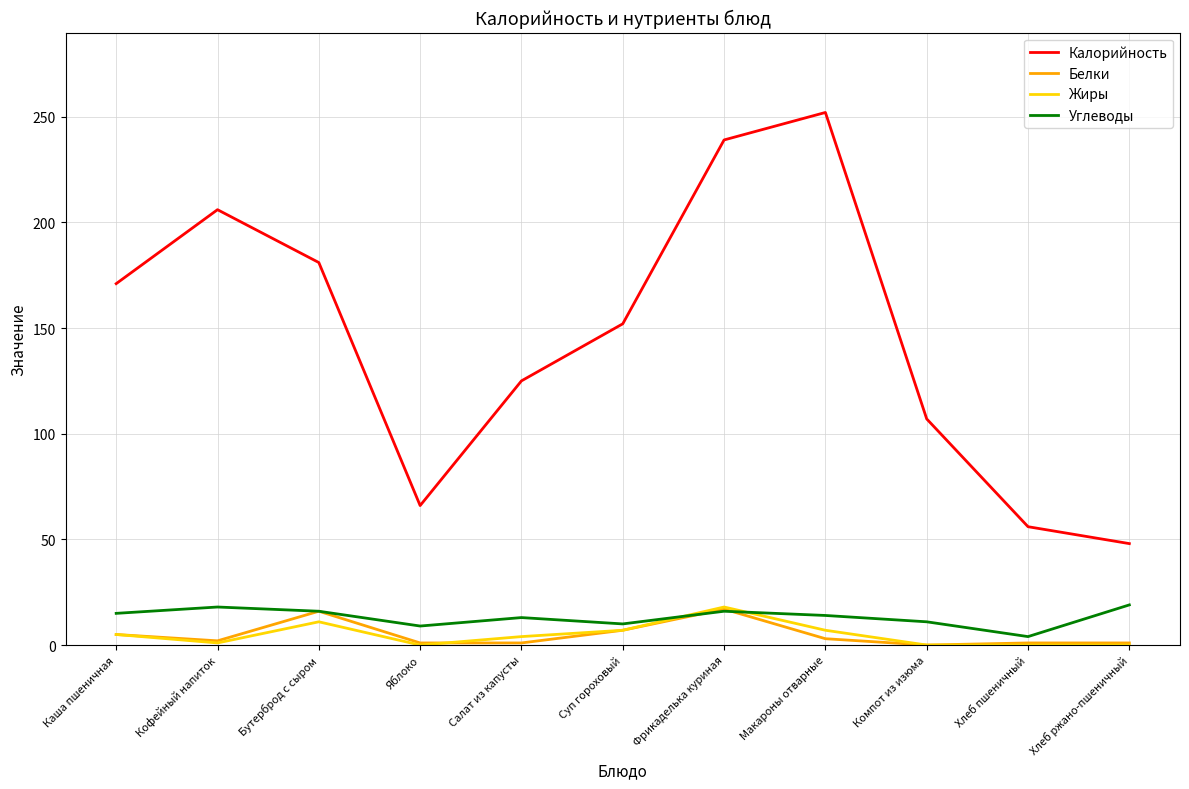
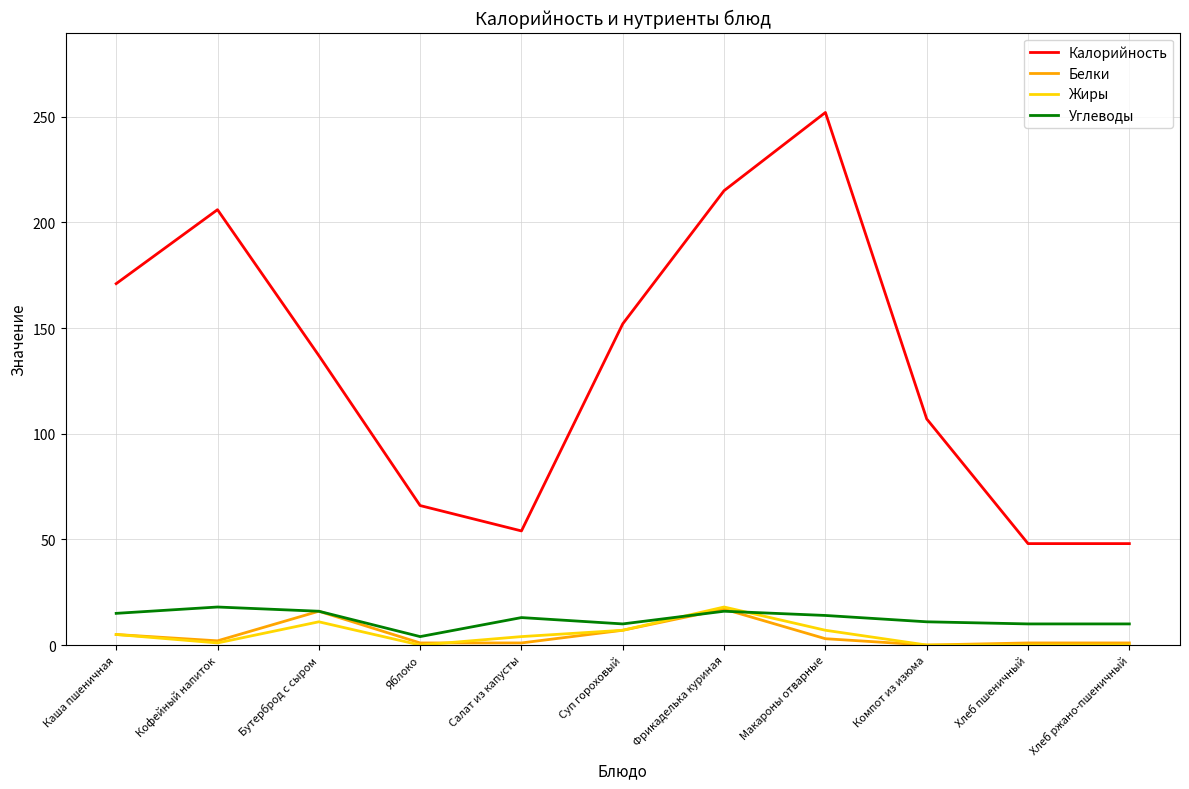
Калорийность, Бутерброд с сыром: 181 -> 137
Углеводы, Яблоко: 9 -> 4
Калорийность, Салат из капусты: 125 -> 54
Калорийность, Фрикаделька куриная: 239 -> 215
Калорийность, Хлеб пшеничный: 56 -> 48
Углеводы, Хлеб пшеничный: 4 -> 10
Углеводы, Хлеб ржано-пшеничный: 19 -> 10
